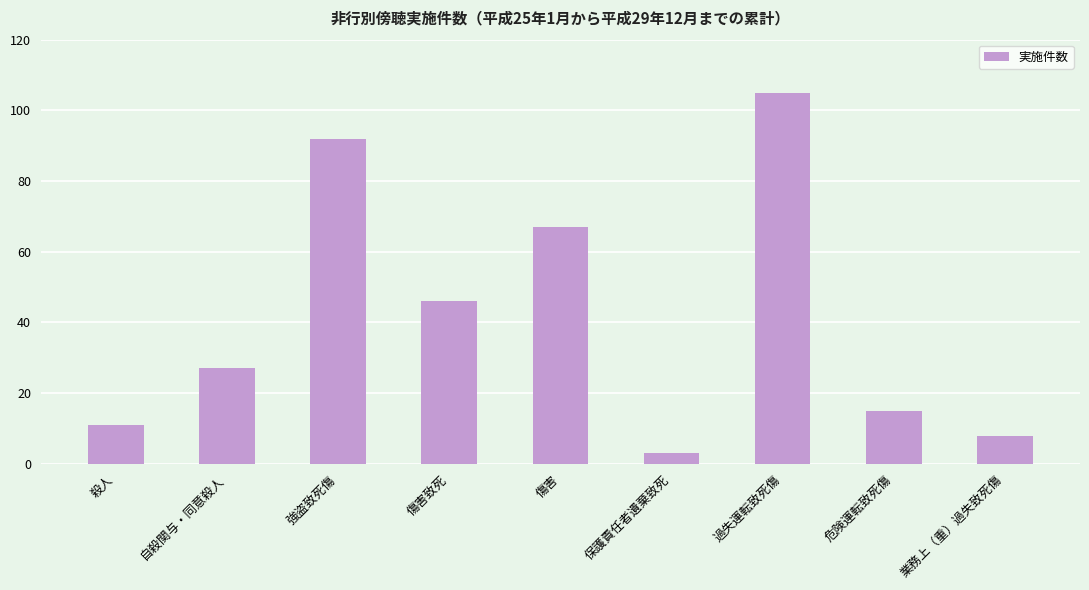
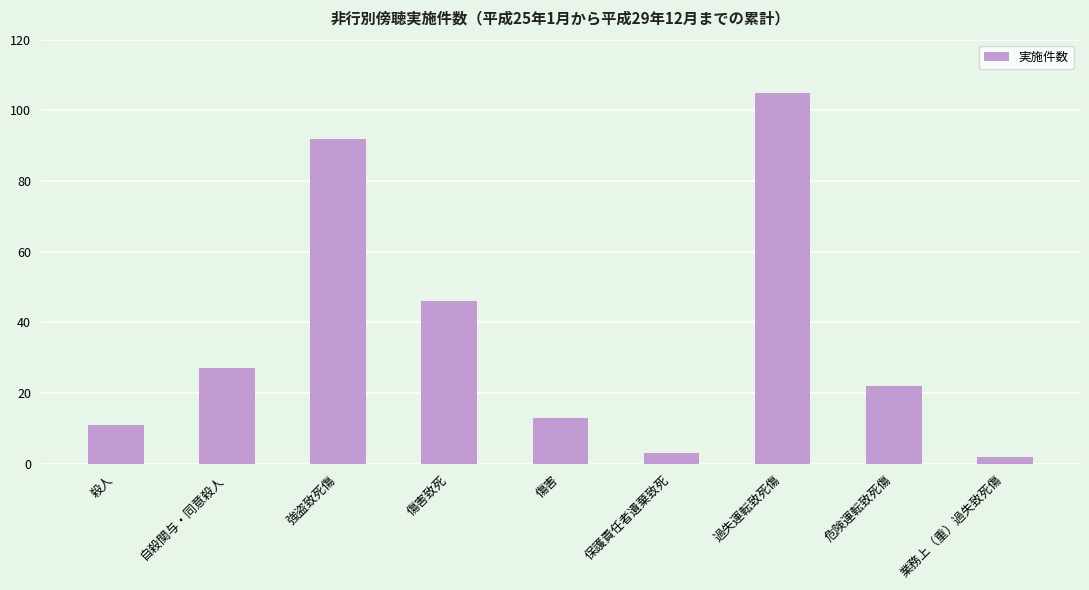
傷害: 67 -> 13
危険運転致死傷: 15 -> 22
業務上（重）過失致死傷: 8 -> 2
